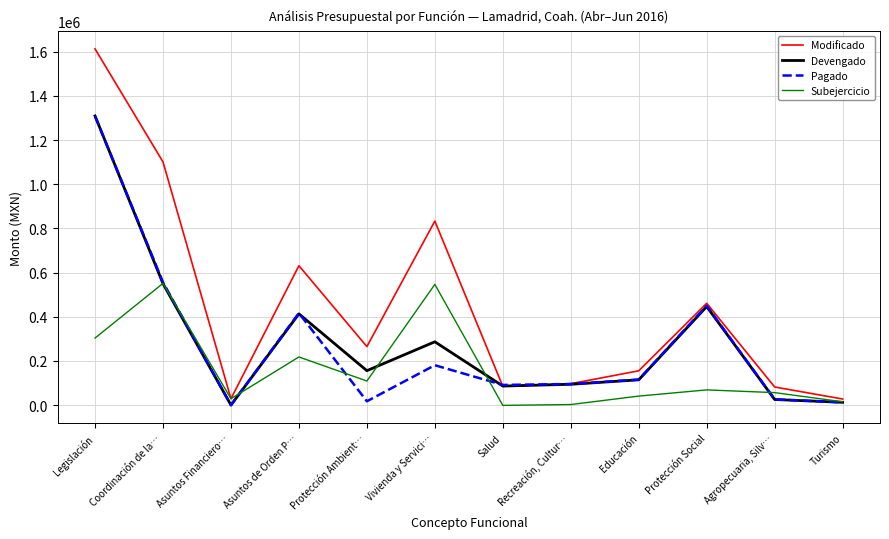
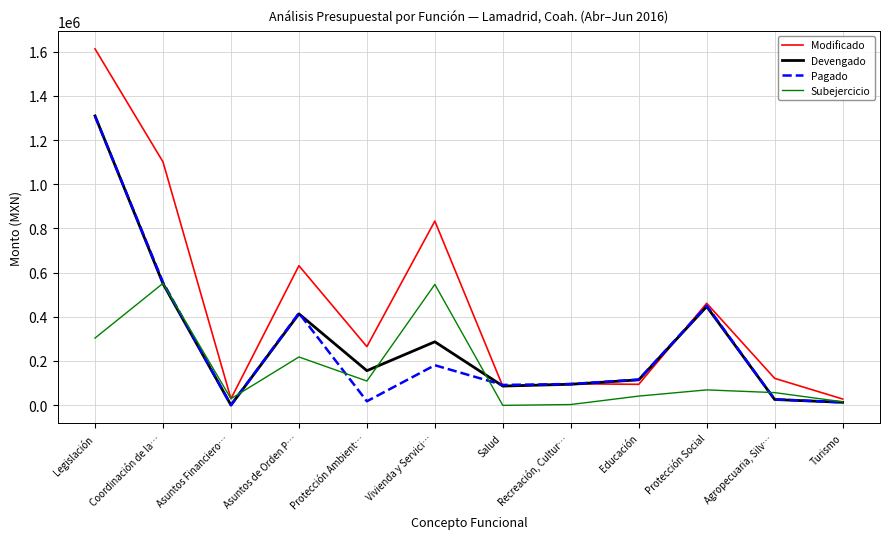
Modificado, Educación: 160000 -> 90000
Modificado, Agropecuaria, Silv…: 80000 -> 120000
